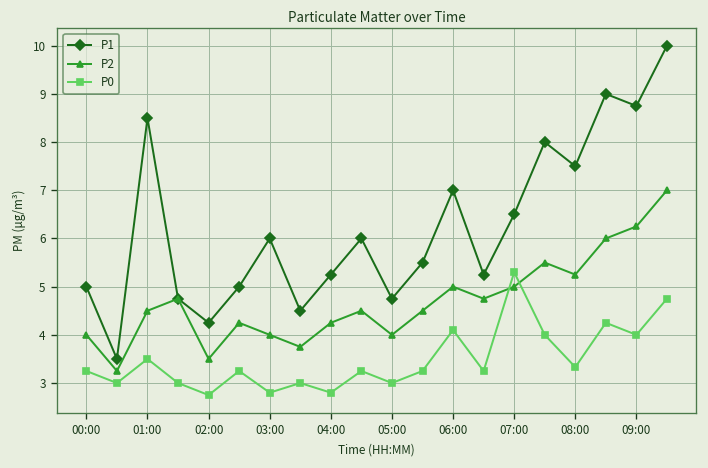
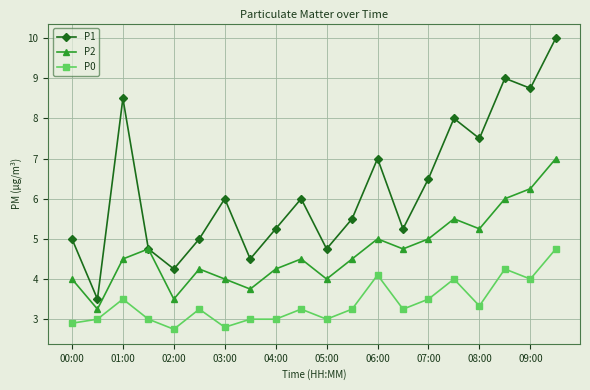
P0, 00:00: 3.3 -> 2.9
P0, 04:00: 2.8 -> 3.0
P0, 07:00: 5.3 -> 3.5
